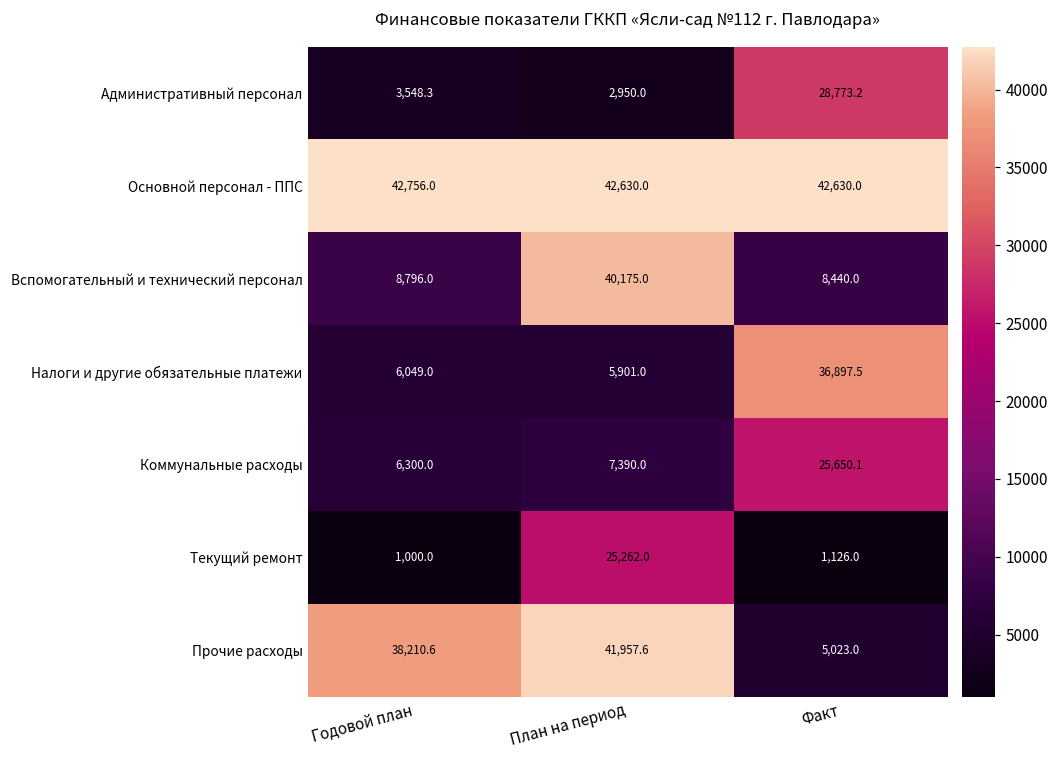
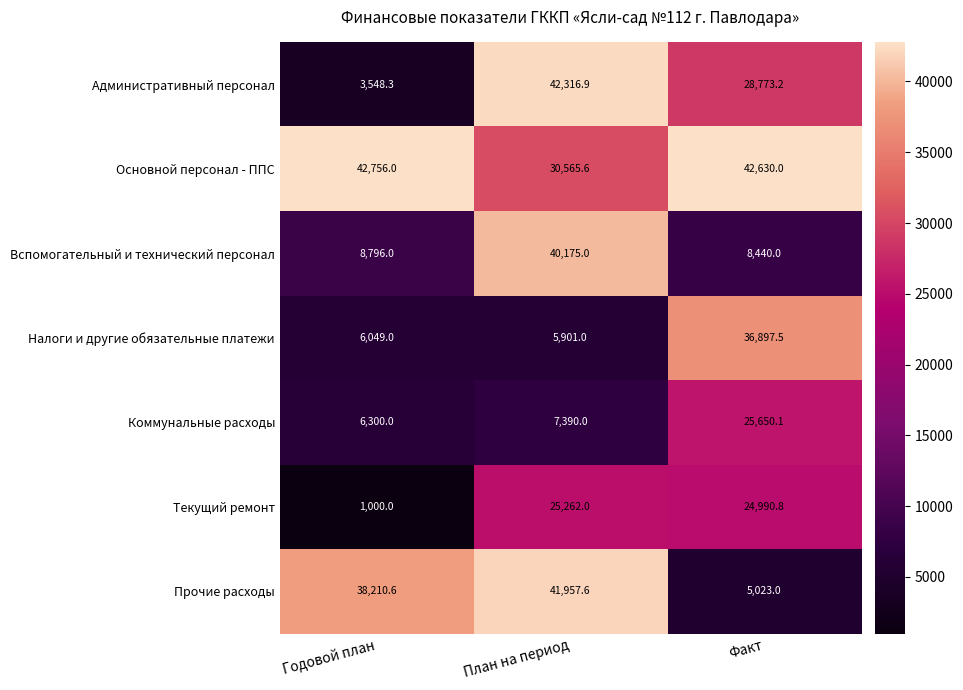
Административный персонал, План на период: 2,950.0 -> 42,316.9
Основной персонал - ППС, План на период: 42,630.0 -> 30,565.6
Текущий ремонт, Факт: 1,126.0 -> 24,990.8
